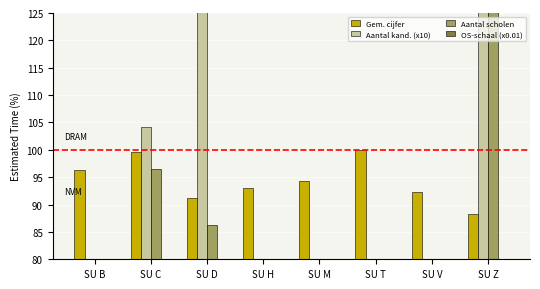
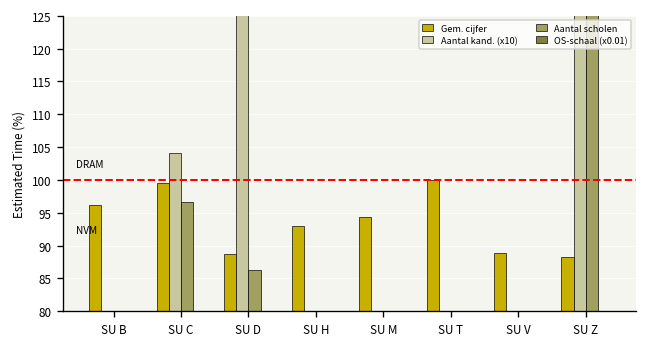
Gem. cijfer, SU D: 91 -> 89
Gem. cijfer, SU V: 92 -> 89
